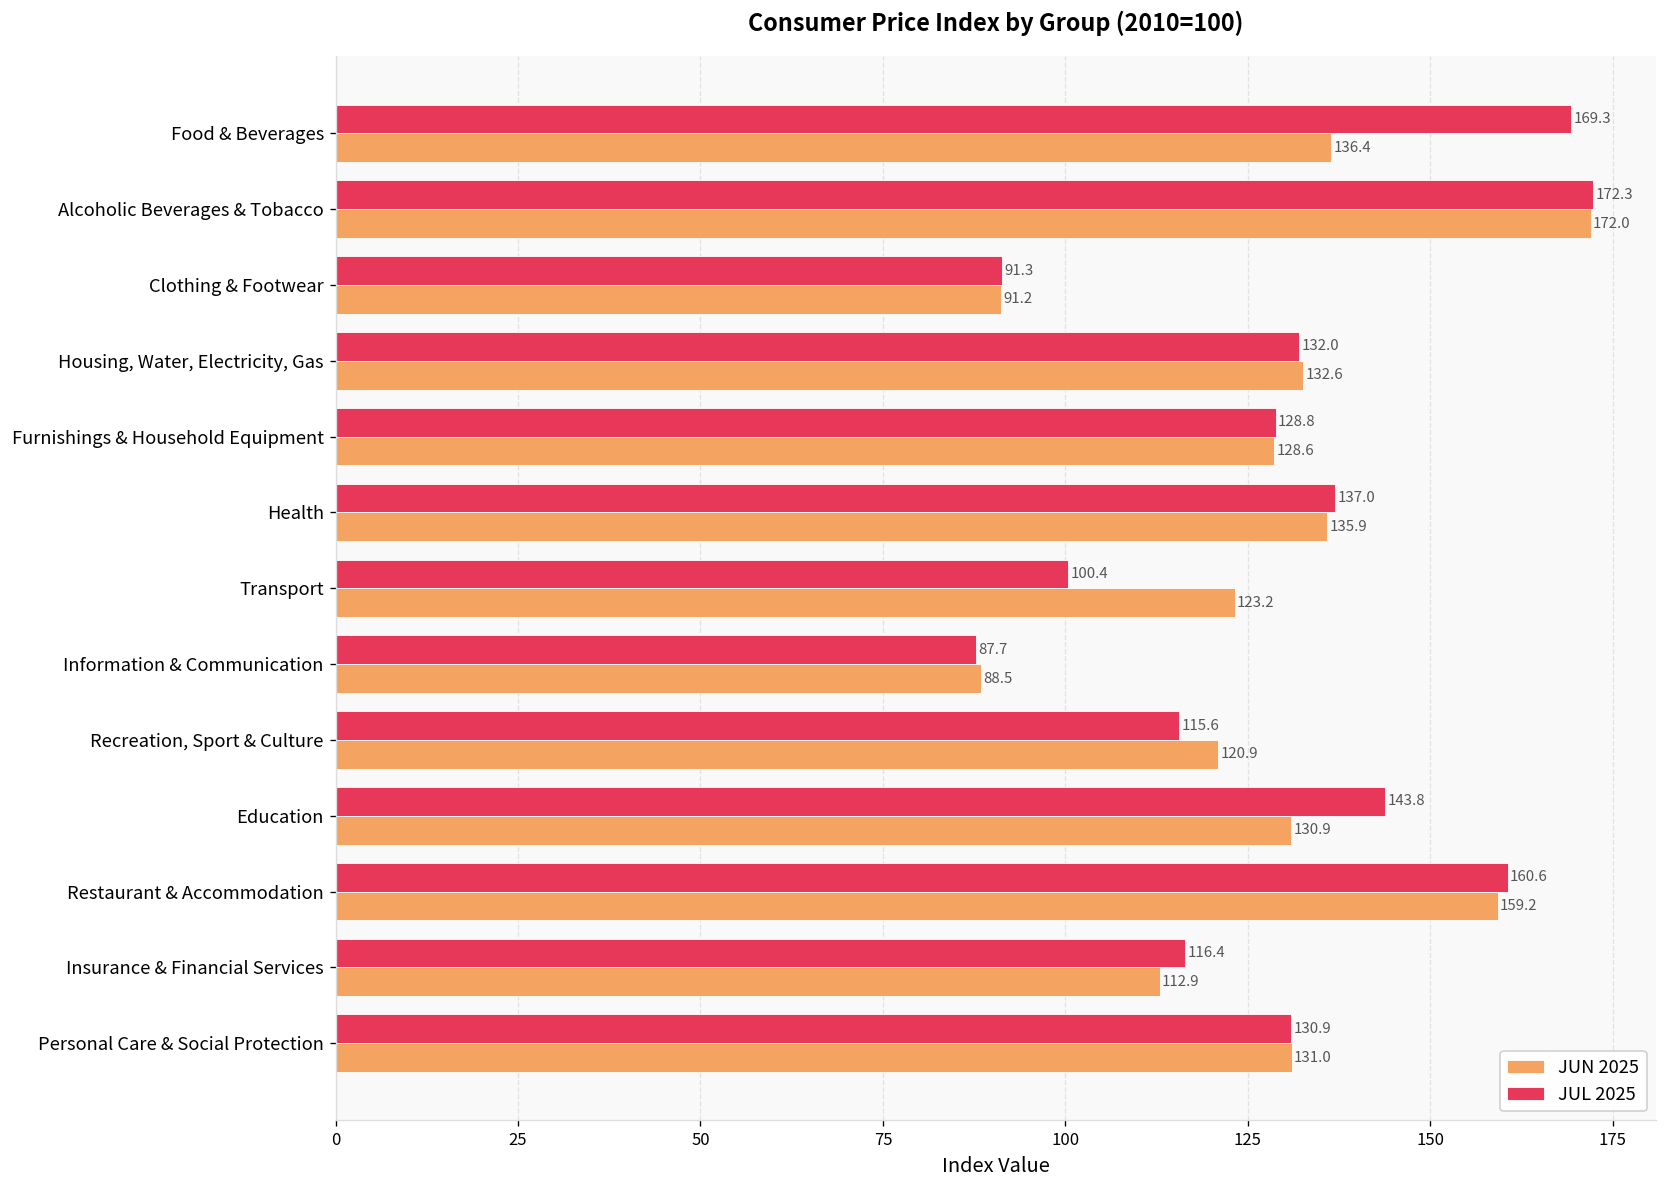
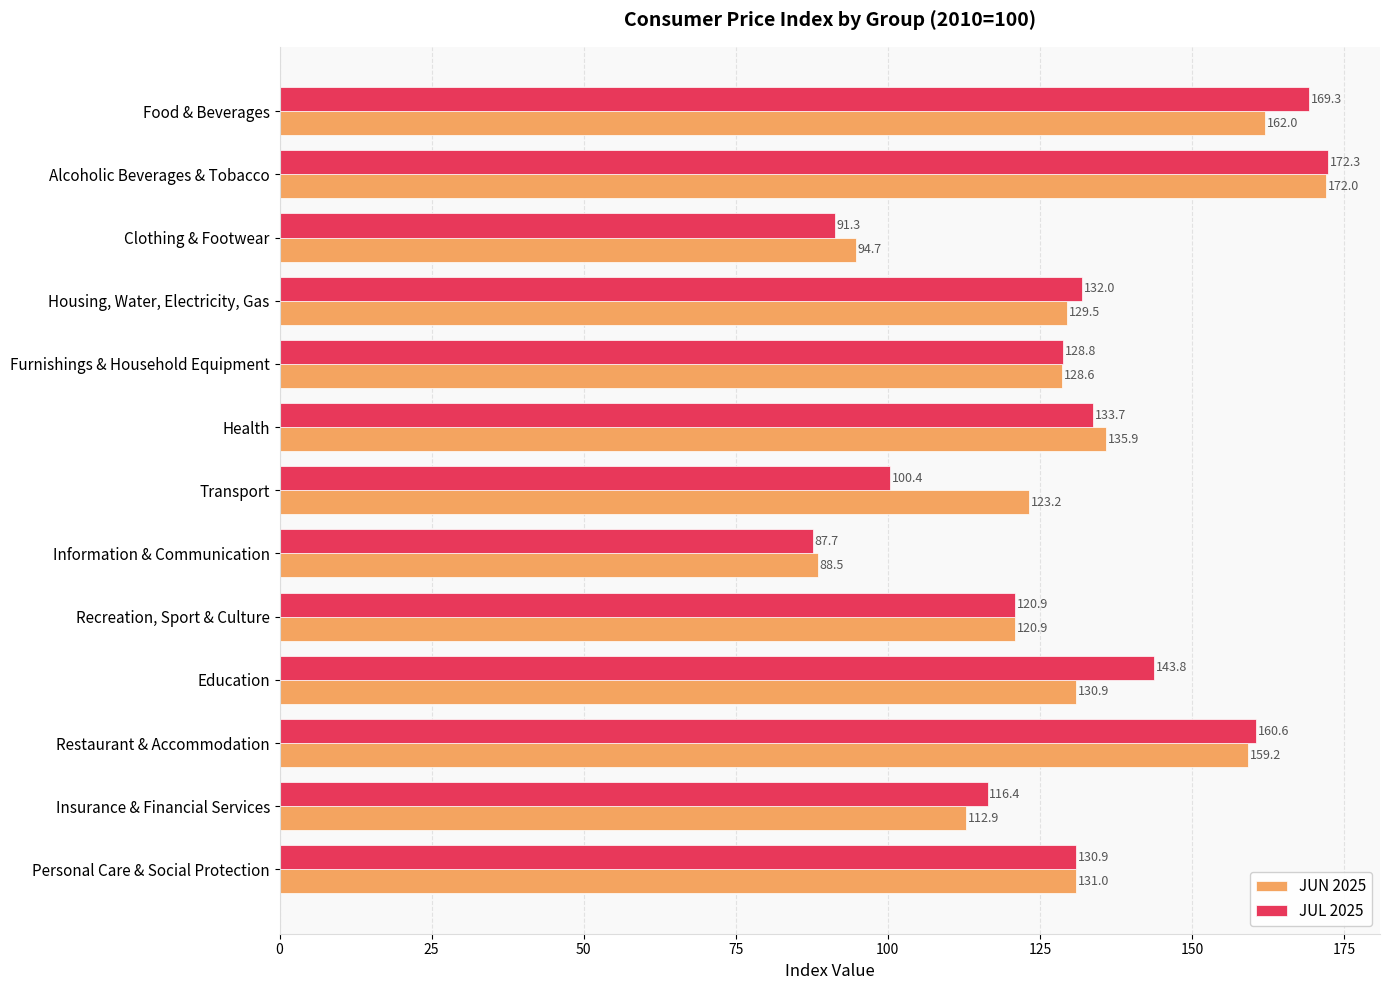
JUN 2025, Food & Beverages: 136.4 -> 162.0
JUN 2025, Clothing & Footwear: 91.2 -> 94.7
JUN 2025, Housing, Water, Electricity, Gas: 132.6 -> 129.5
JUL 2025, Health: 137.0 -> 133.7
JUL 2025, Recreation, Sport & Culture: 115.6 -> 120.9
